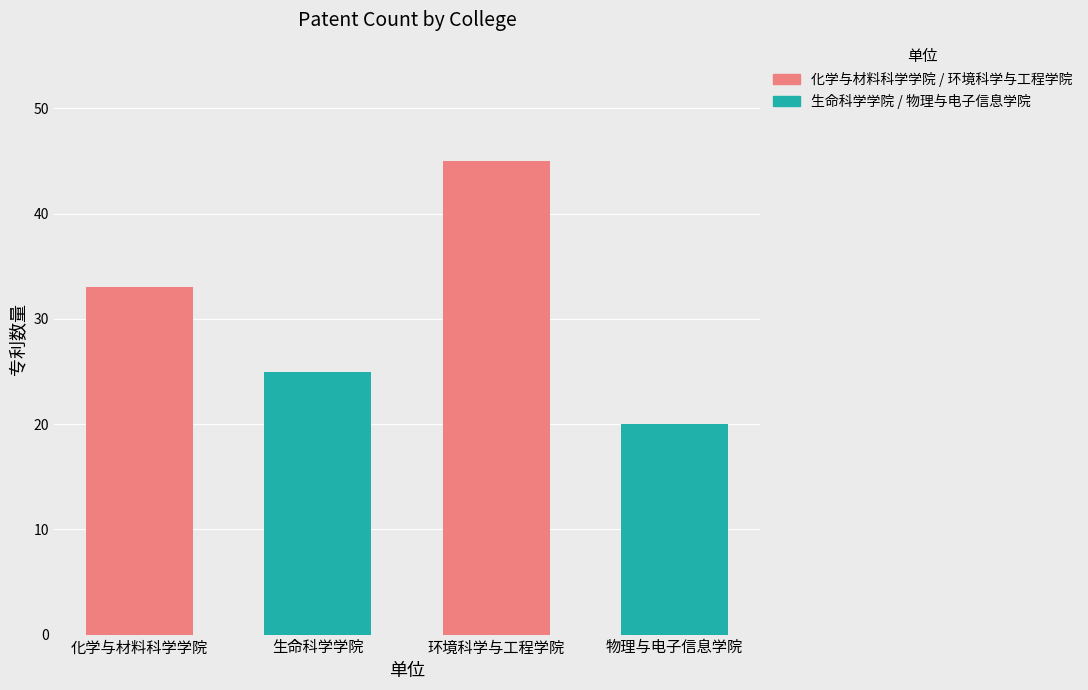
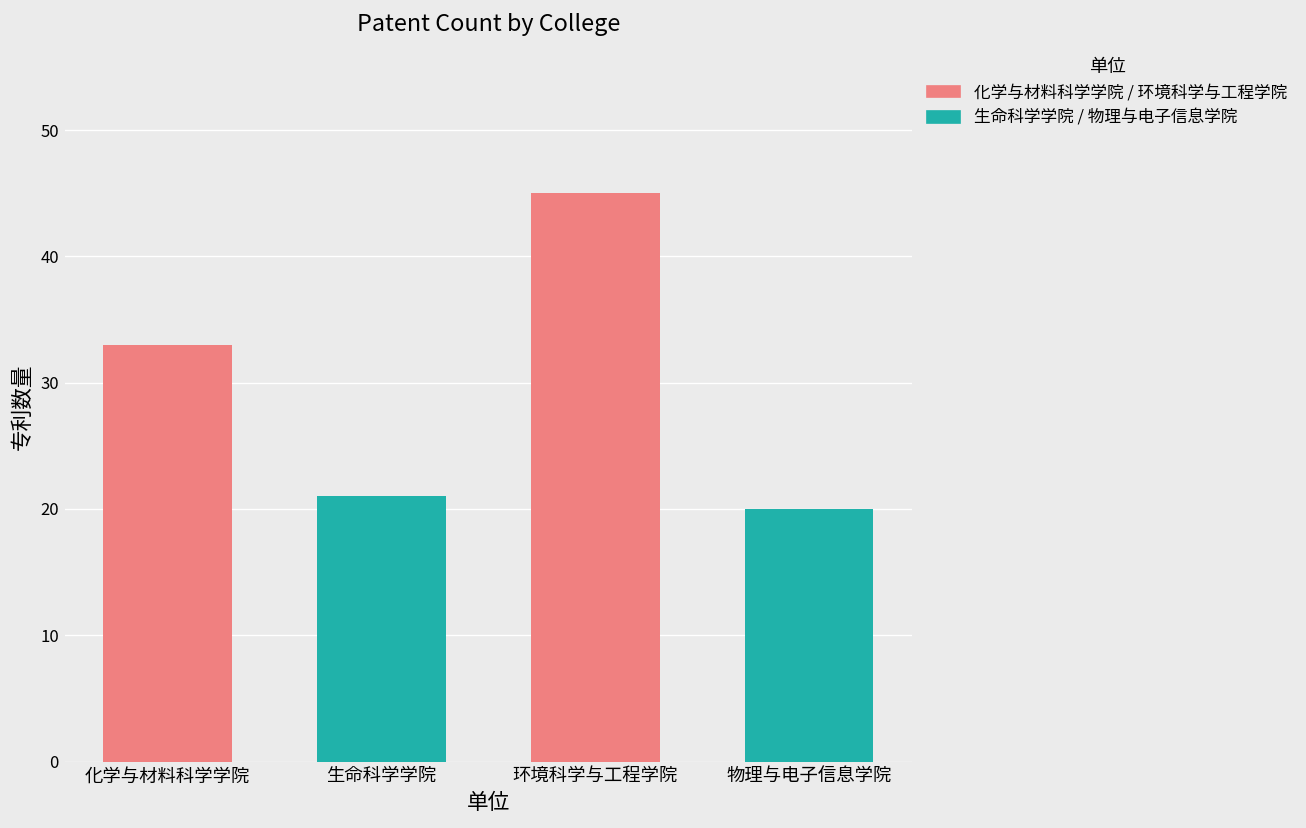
生命科学学院: 25 -> 21
